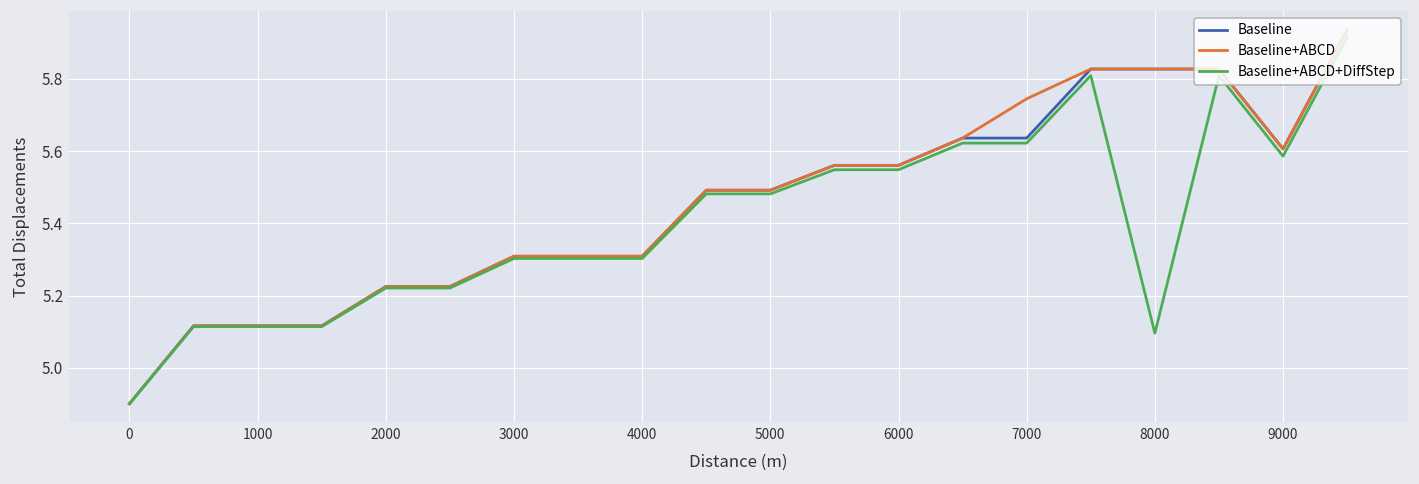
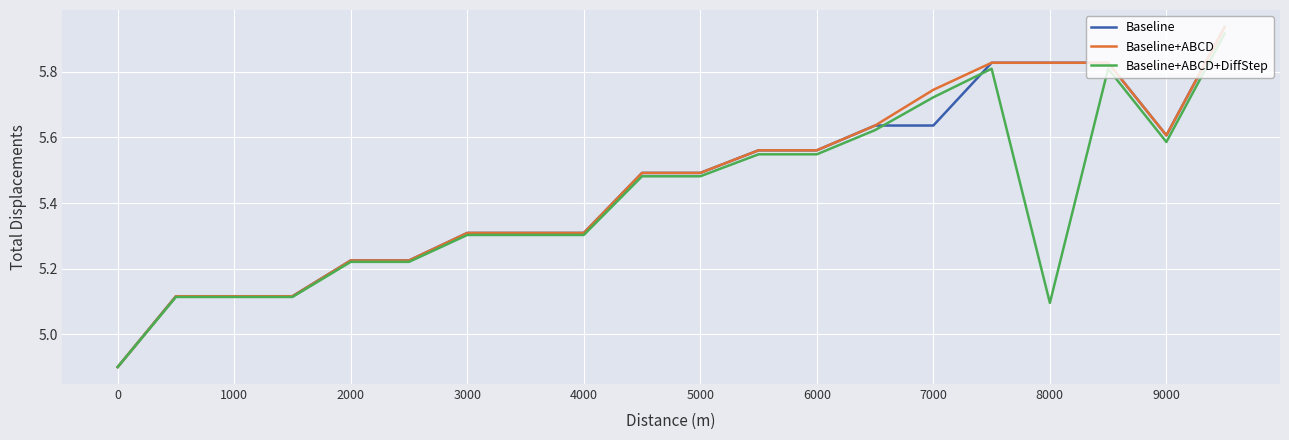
Baseline+ABCD+DiffStep, 7000: 5.62 -> 5.72
